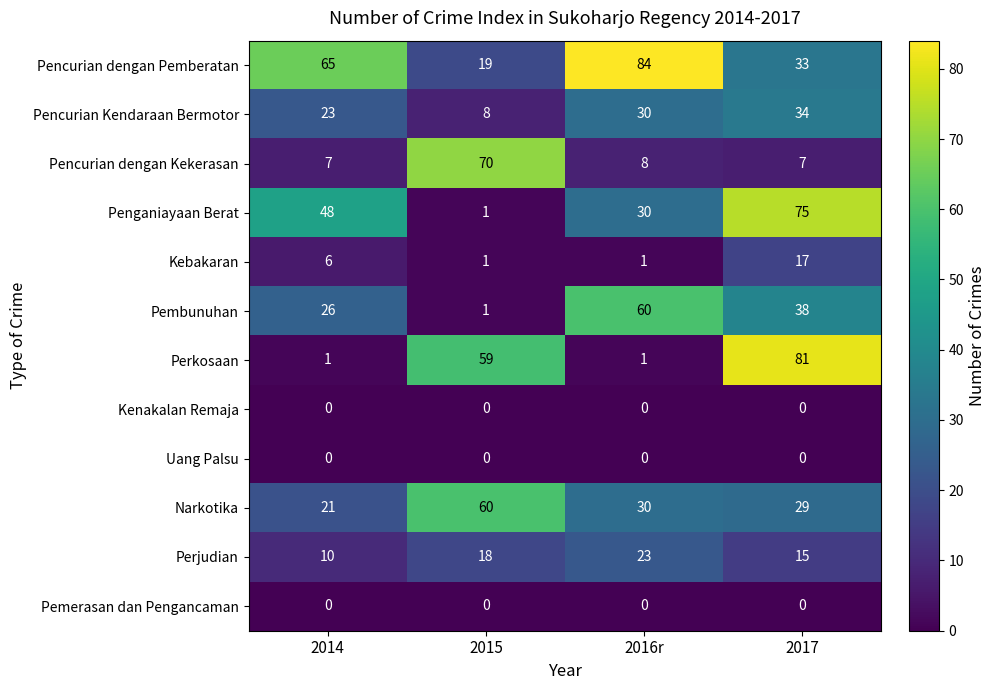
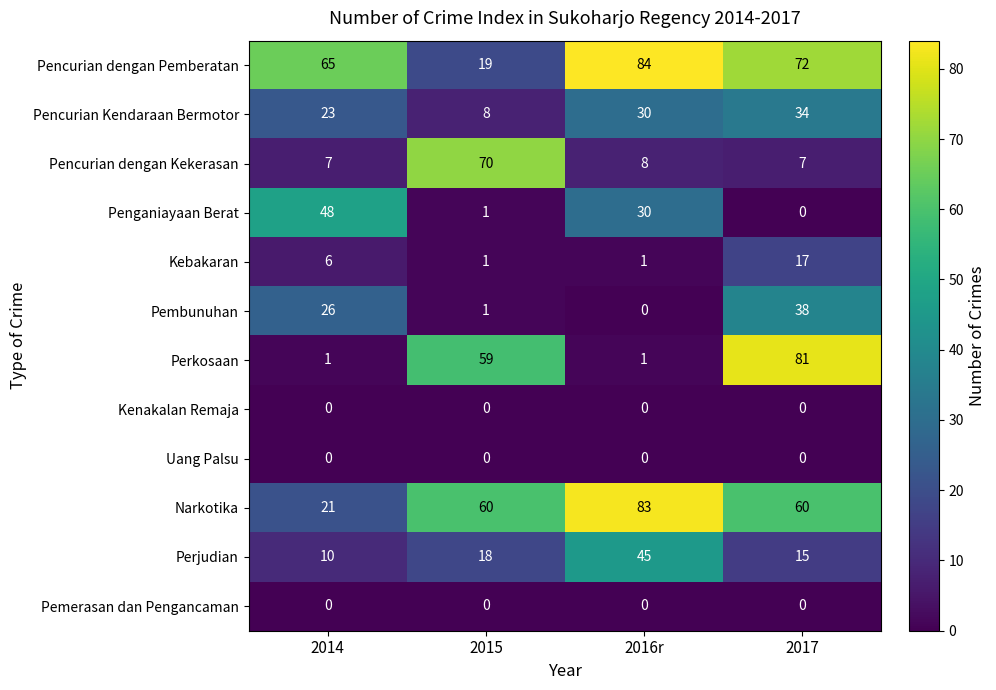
Pencurian dengan Pemberatan, 2017: 33 -> 72
Penganiayaan Berat, 2017: 75 -> 0
Pembunuhan, 2016r: 60 -> 0
Narkotika, 2016r: 30 -> 83
Narkotika, 2017: 29 -> 60
Perjudian, 2016r: 23 -> 45
